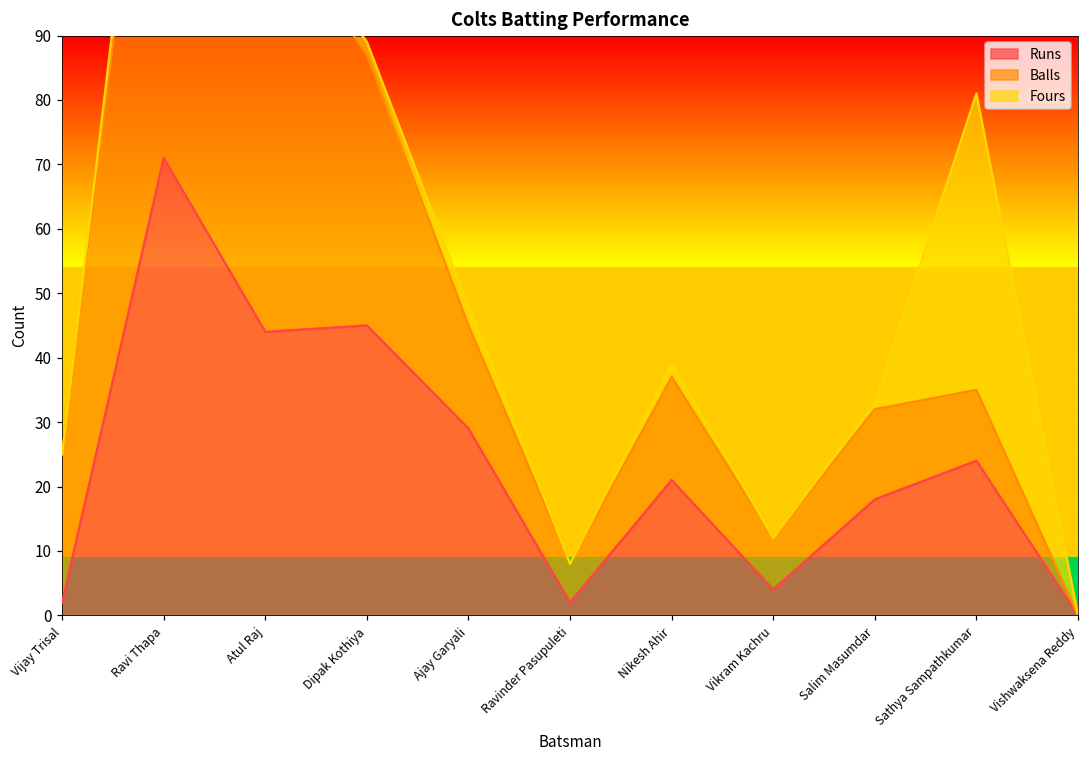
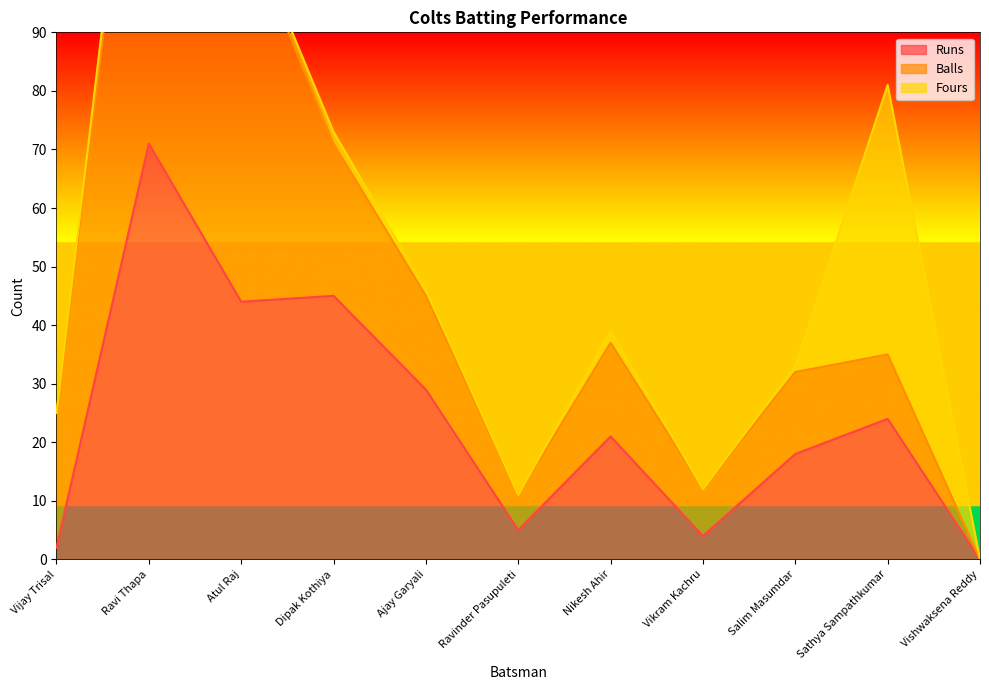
Balls, Dipak Kothiya: 42 -> 26
Fours, Ajay Garyali: 3 -> 1
Runs, Ravinder Pasupuleti: 2 -> 5
